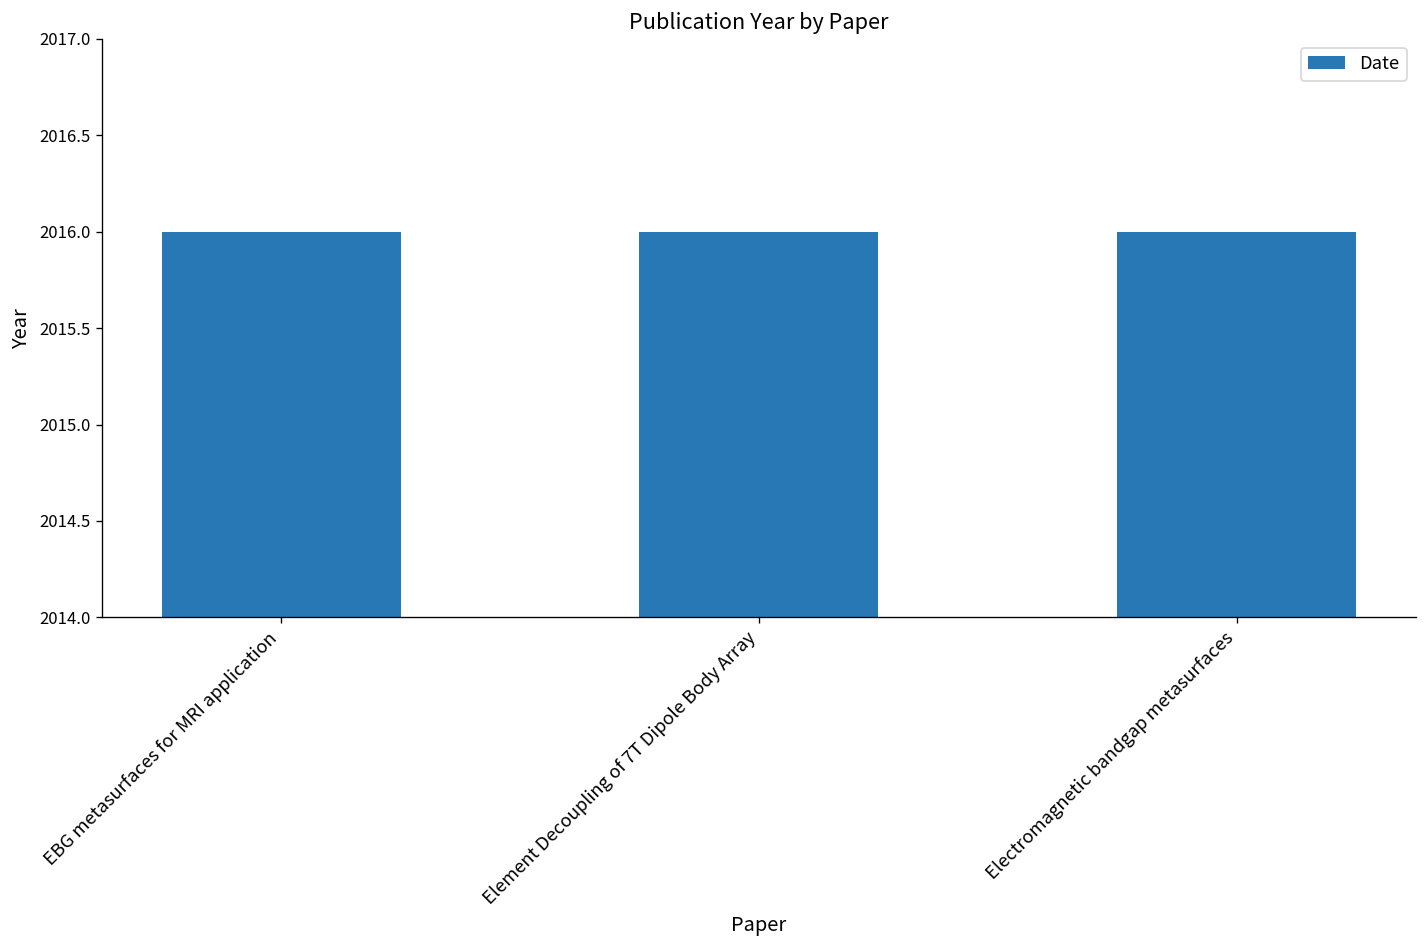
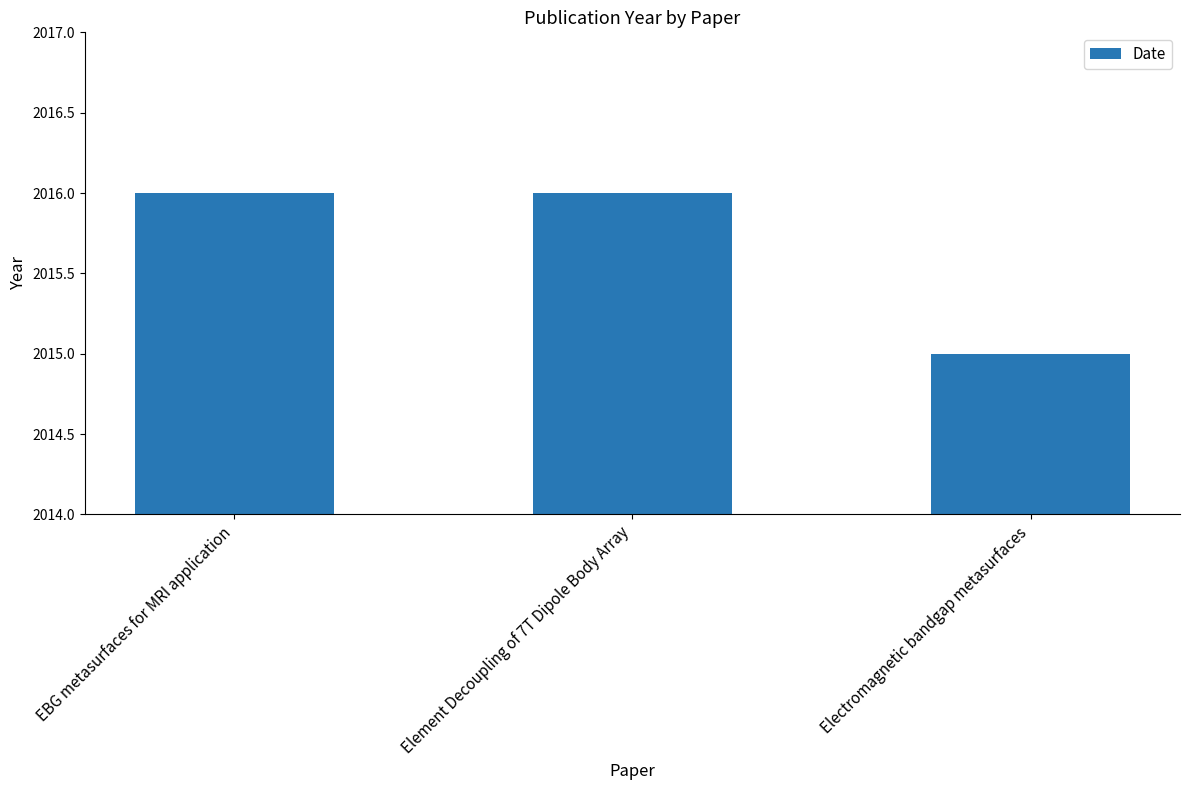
Electromagnetic bandgap metasurfaces: 2016 -> 2015
